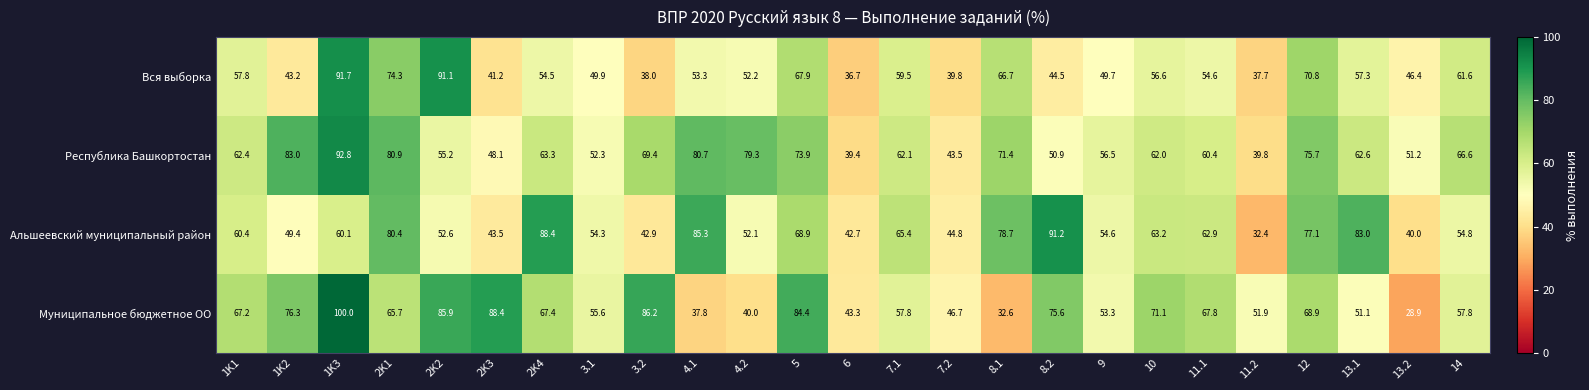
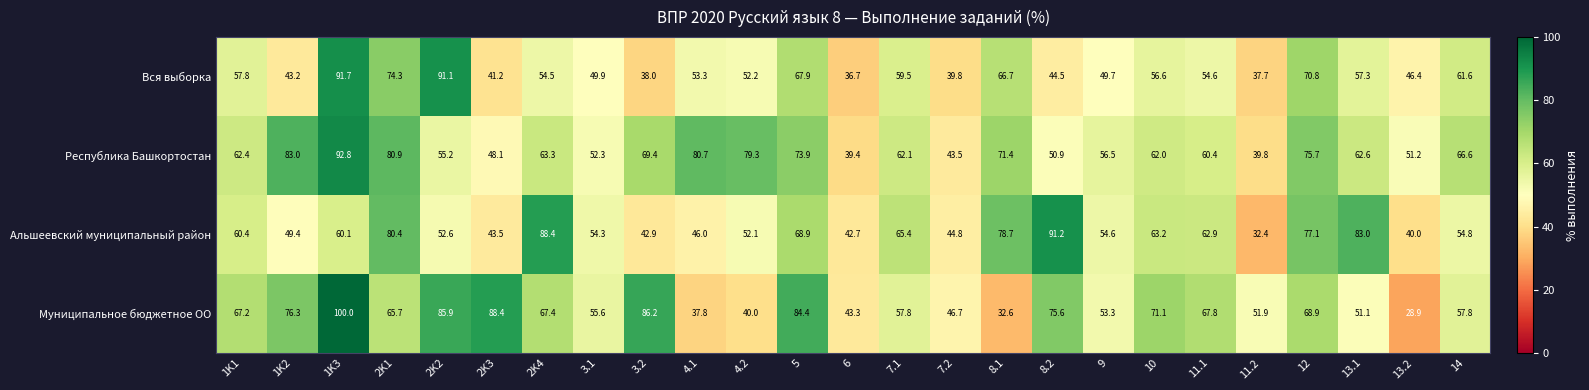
Альшеевский муниципальный район, 4.1: 85.3 -> 46.0
